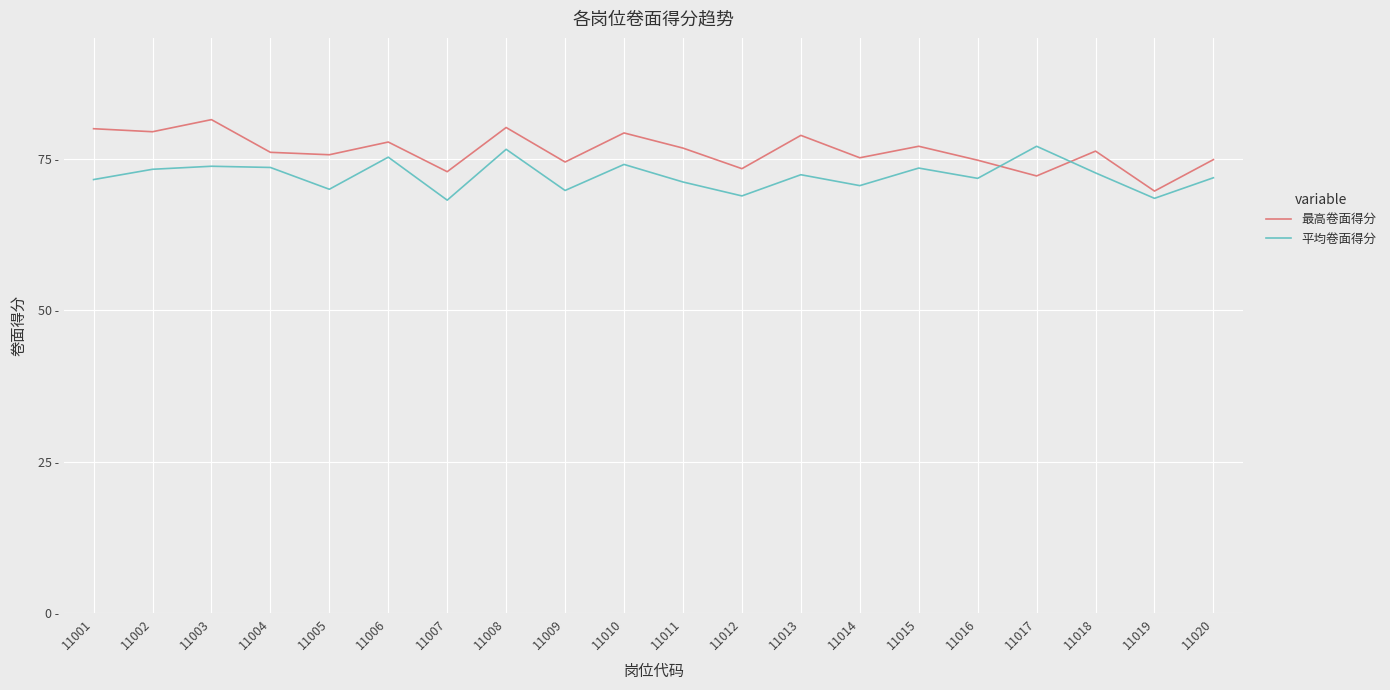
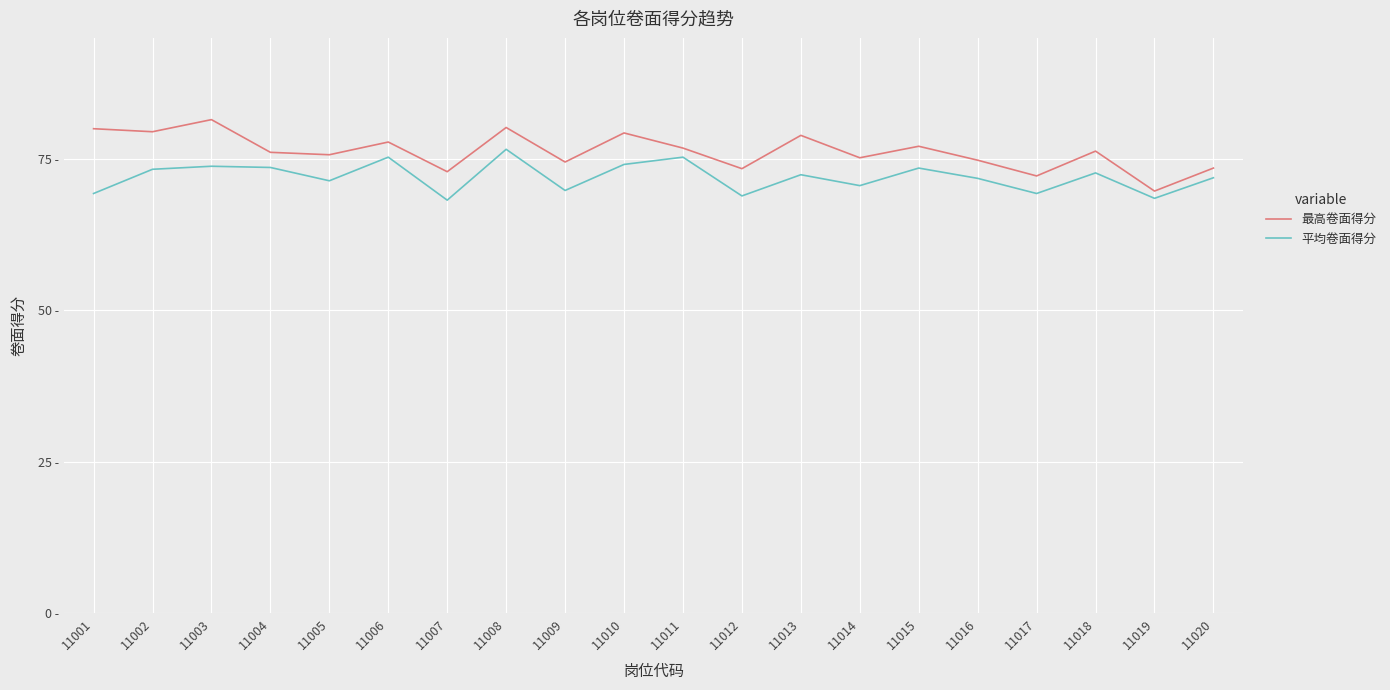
平均卷面得分, 11001: 72 - -> 69 -
平均卷面得分, 11005: 70 - -> 71 -
平均卷面得分, 11011: 71 - -> 75 -
平均卷面得分, 11017: 77 - -> 69 -
最高卷面得分, 11020: 75 - -> 74 -
